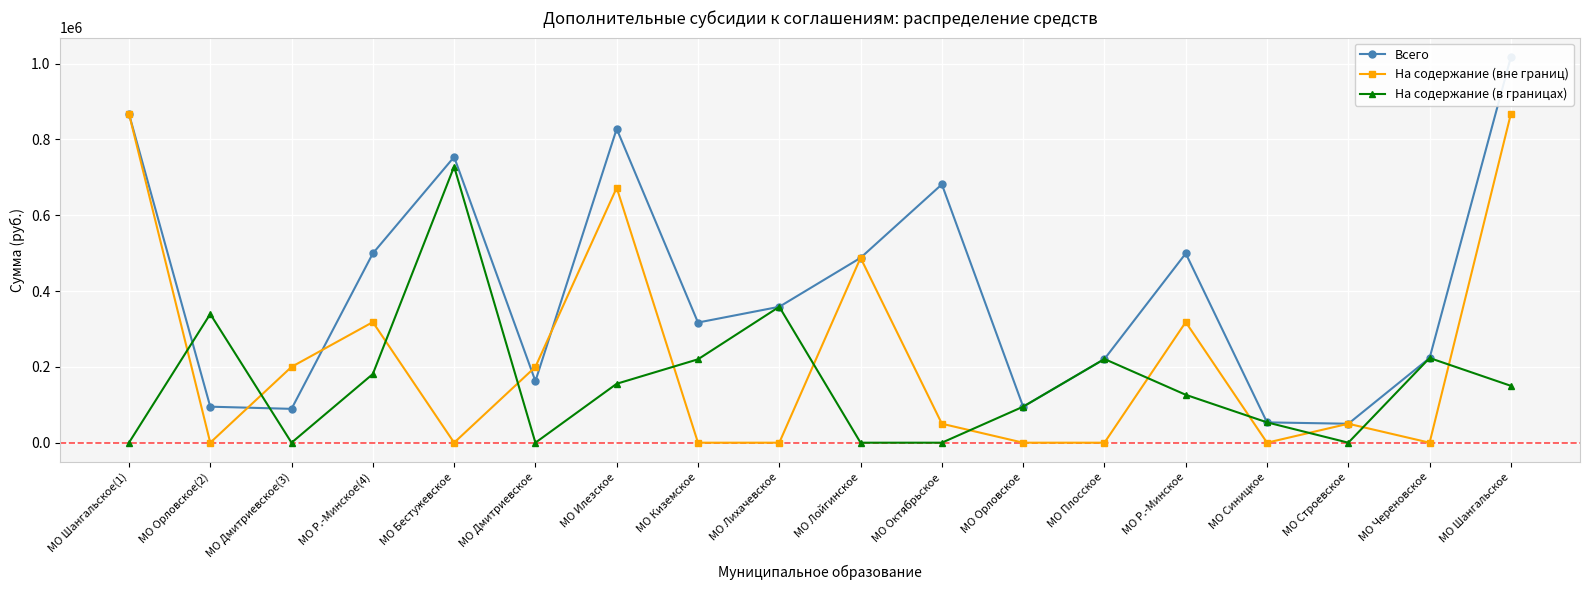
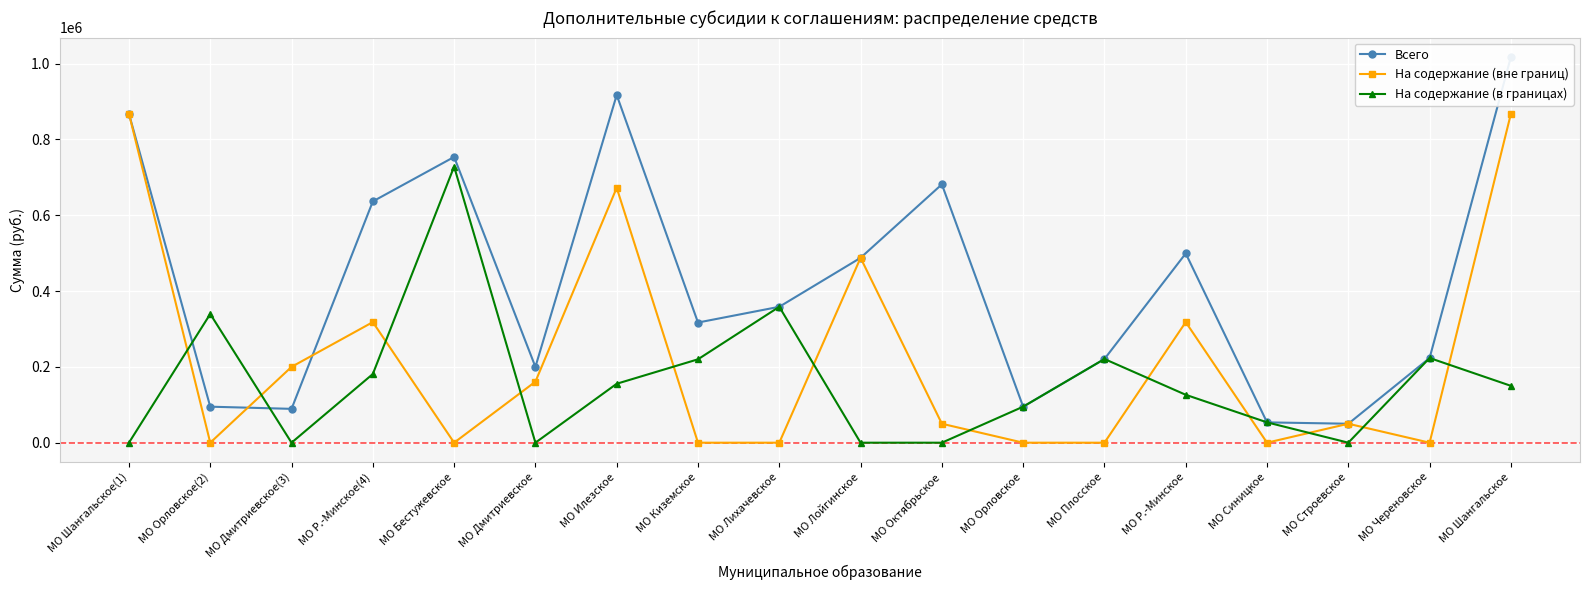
Всего, МО Р.-Минское(4): 500000 -> 640000
Всего, МО Дмитриевское: 160000 -> 200000
На содержание (вне границ), МО Дмитриевское: 200000 -> 160000
Всего, МО Илезское: 830000 -> 920000
